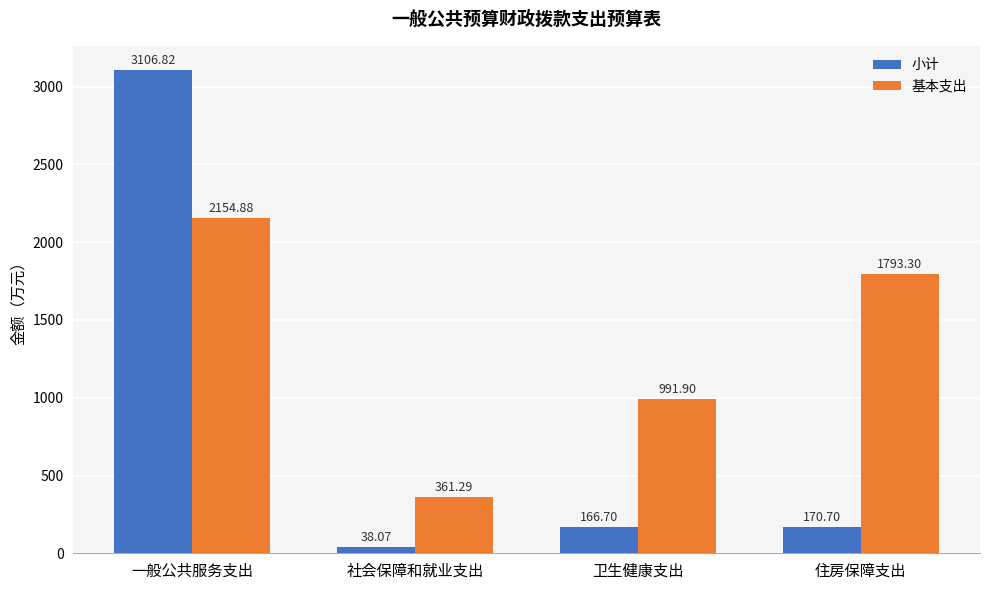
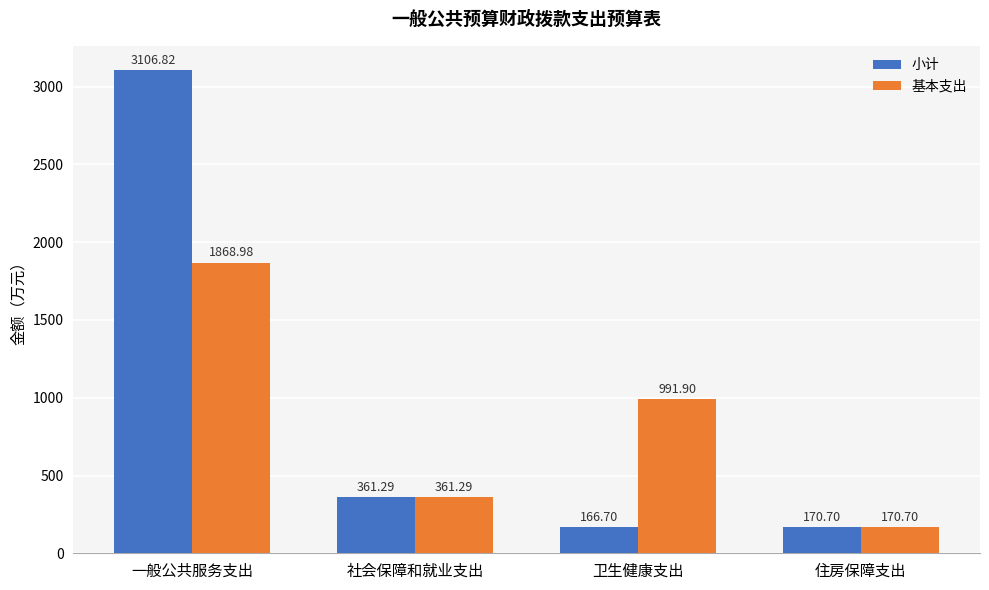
基本支出, 一般公共服务支出: 2154.88 -> 1868.98
小计, 社会保障和就业支出: 38.07 -> 361.29
基本支出, 住房保障支出: 1793.30 -> 170.70
